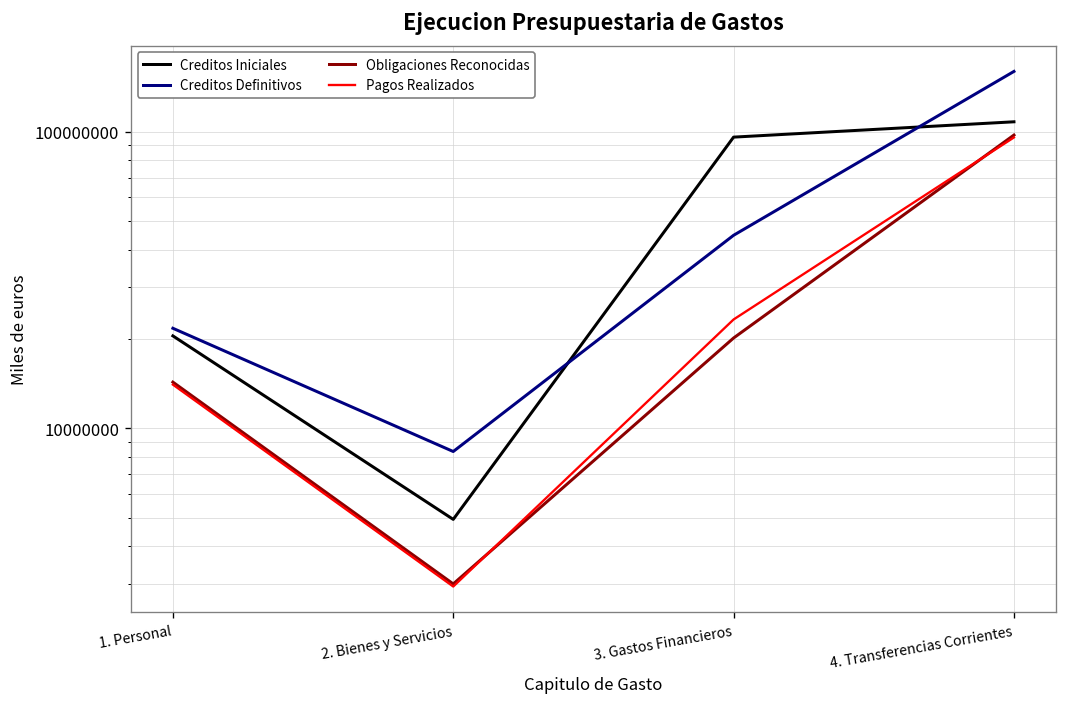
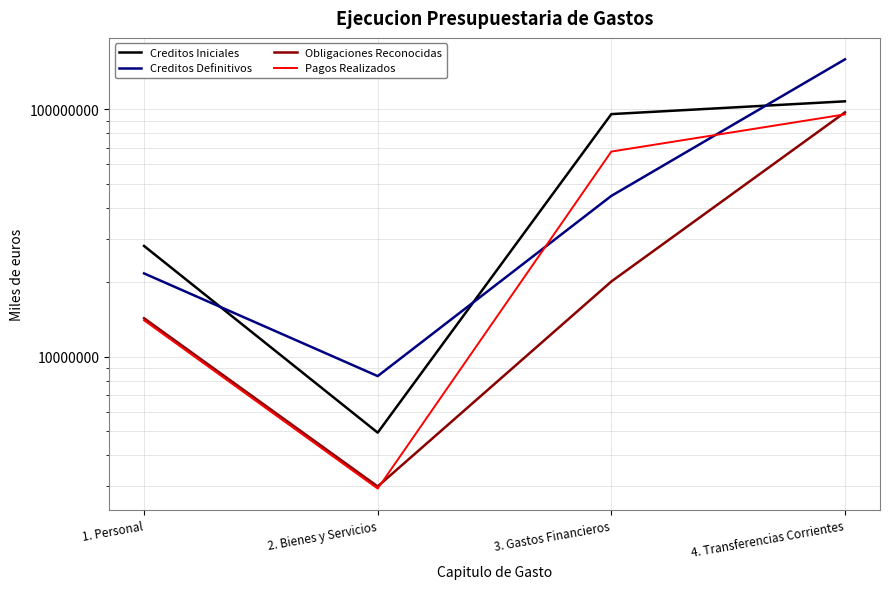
Creditos Iniciales, 1. Personal: 20000000 -> 28000000
Pagos Realizados, 3. Gastos Financieros: 23000000 -> 68000000
